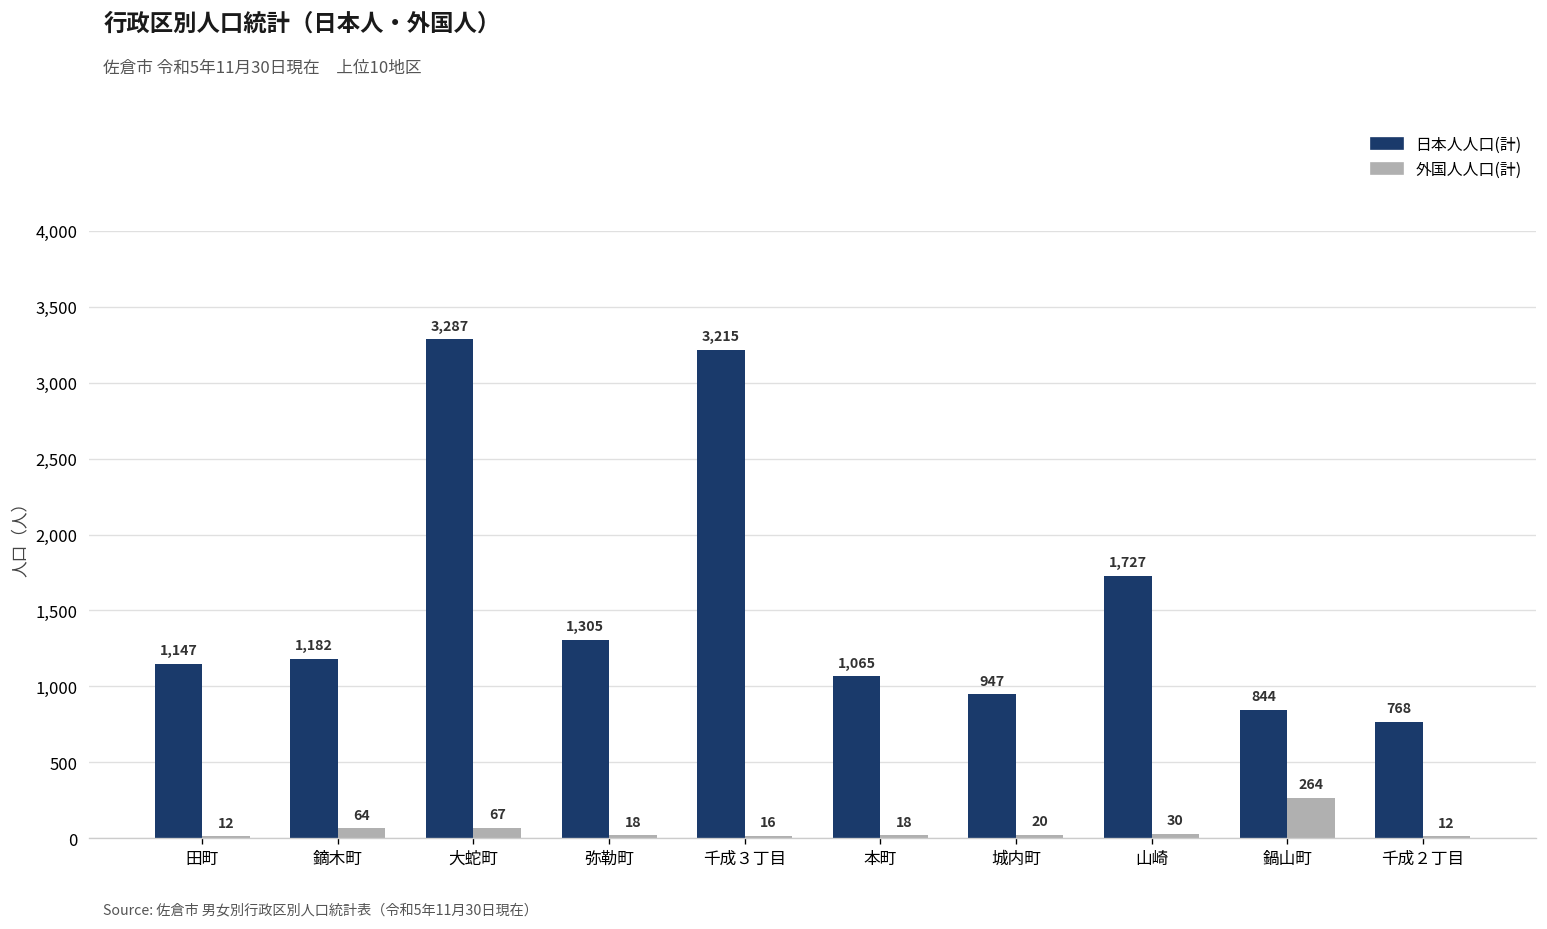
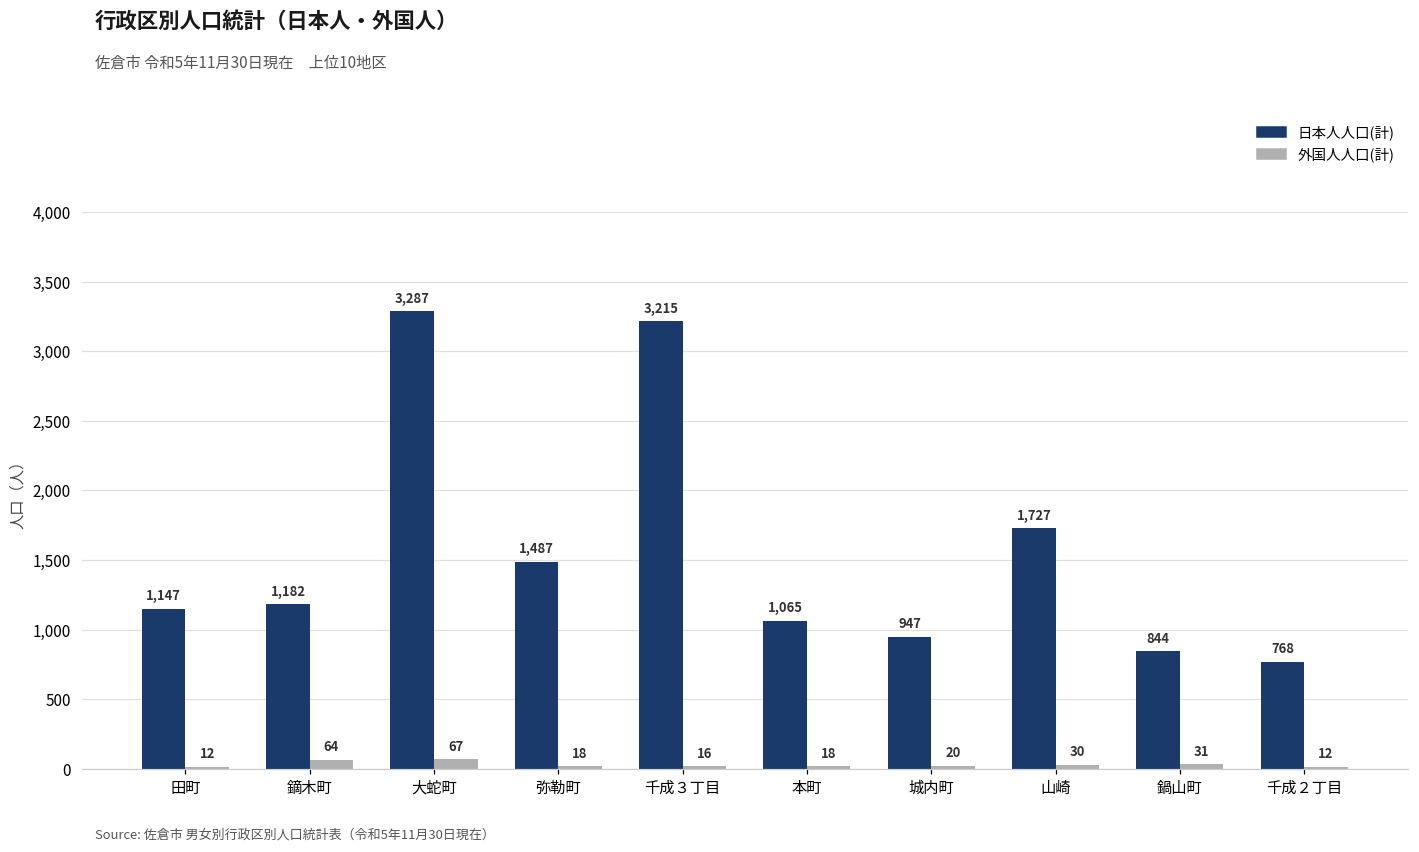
日本人人口(計), 弥勒町: 1,305 -> 1,487
外国人人口(計), 鍋山町: 264 -> 31
